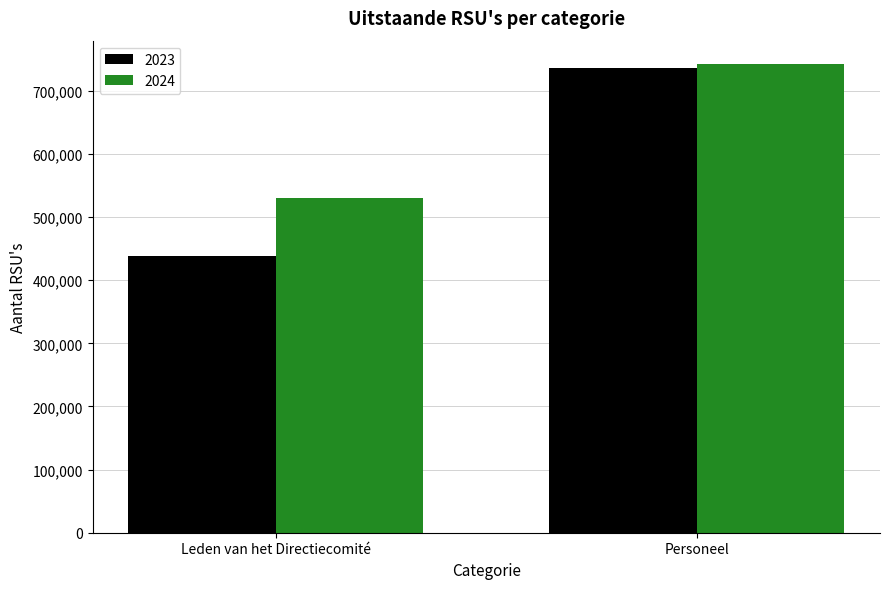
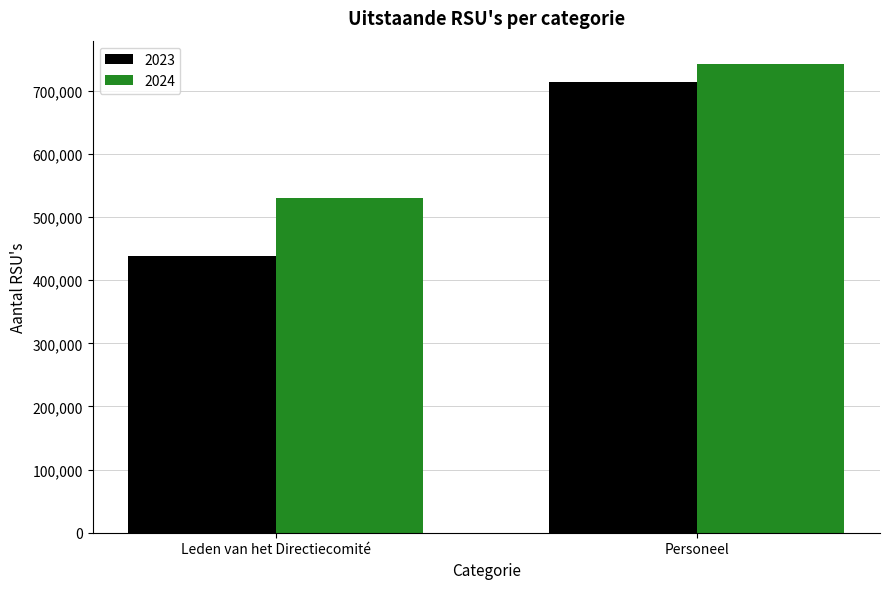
2023, Personeel: 740,000 -> 710,000
